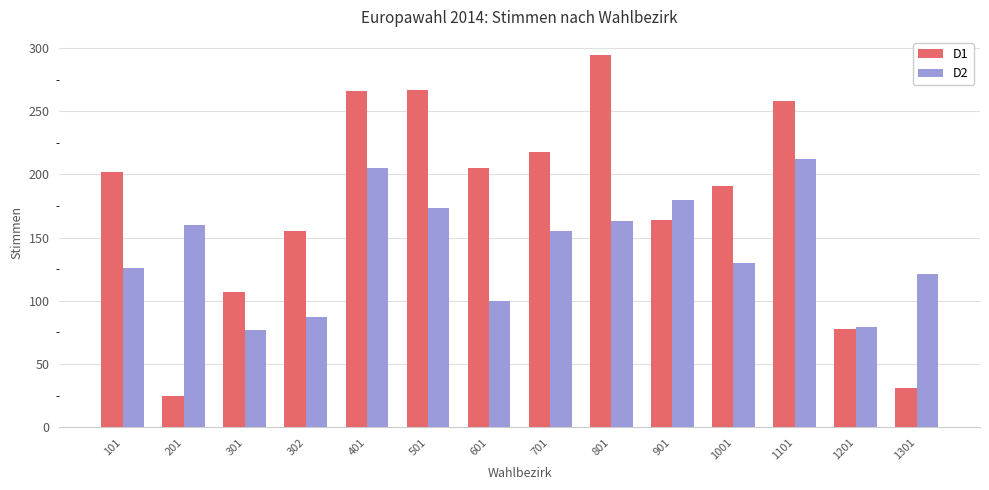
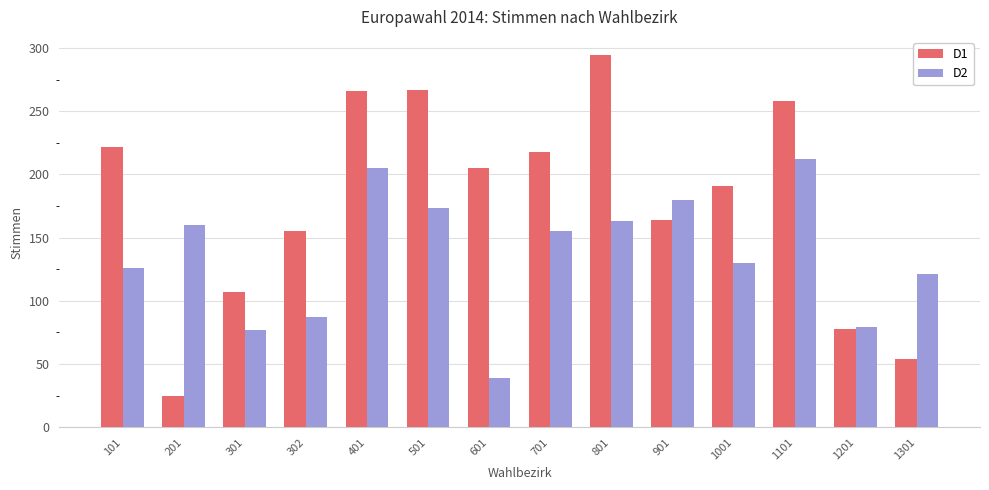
D1, 101: 202 -> 222
D2, 601: 100 -> 39
D1, 1301: 31 -> 54
